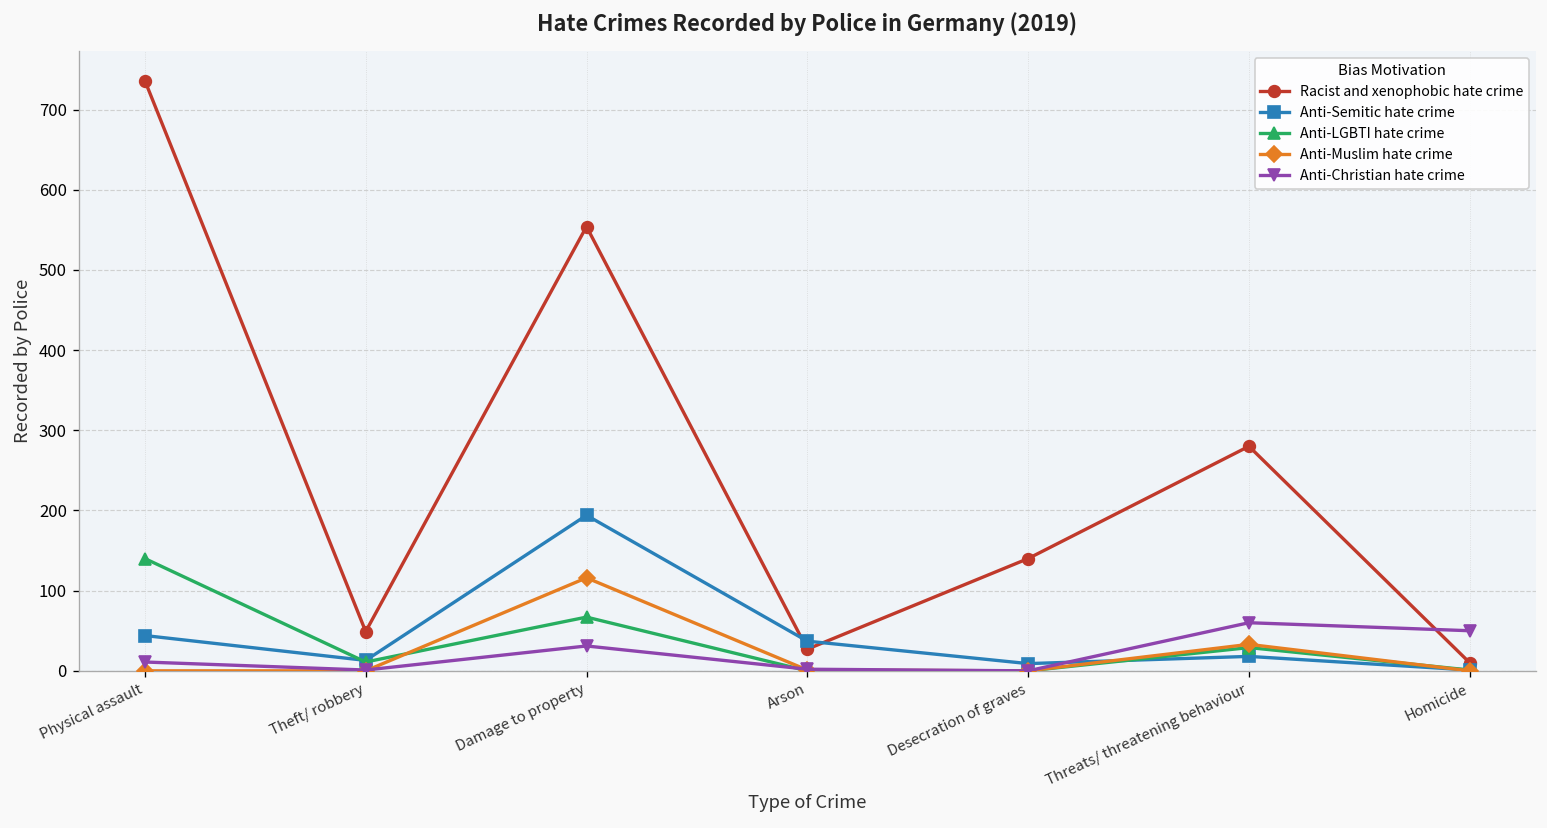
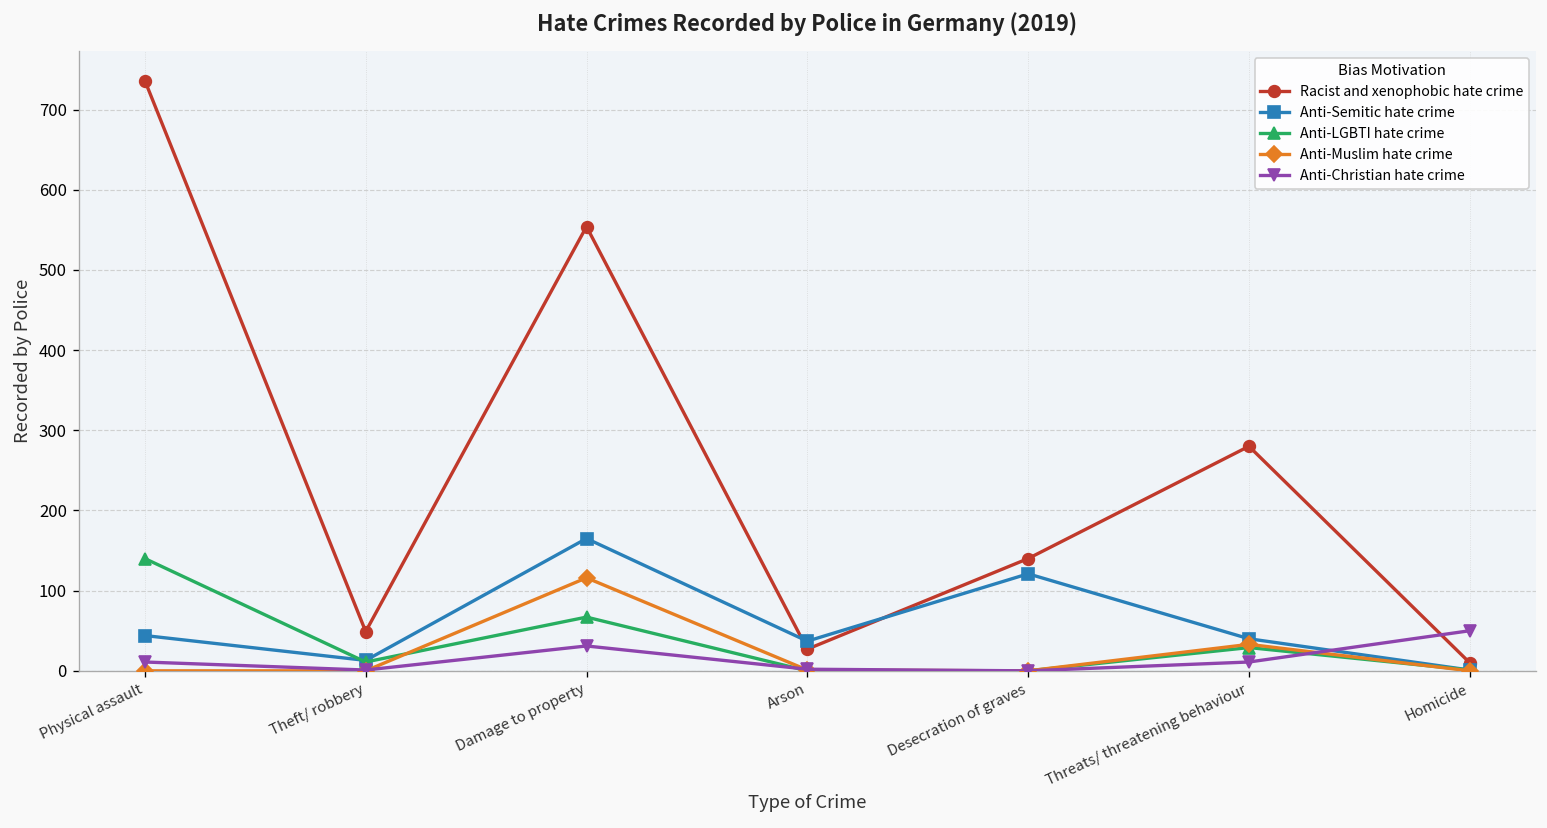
Anti-Semitic hate crime, Damage to property: 190 -> 170
Anti-Semitic hate crime, Desecration of graves: 10 -> 120
Anti-Semitic hate crime, Threats/ threatening behaviour: 20 -> 40
Anti-Christian hate crime, Threats/ threatening behaviour: 60 -> 10
